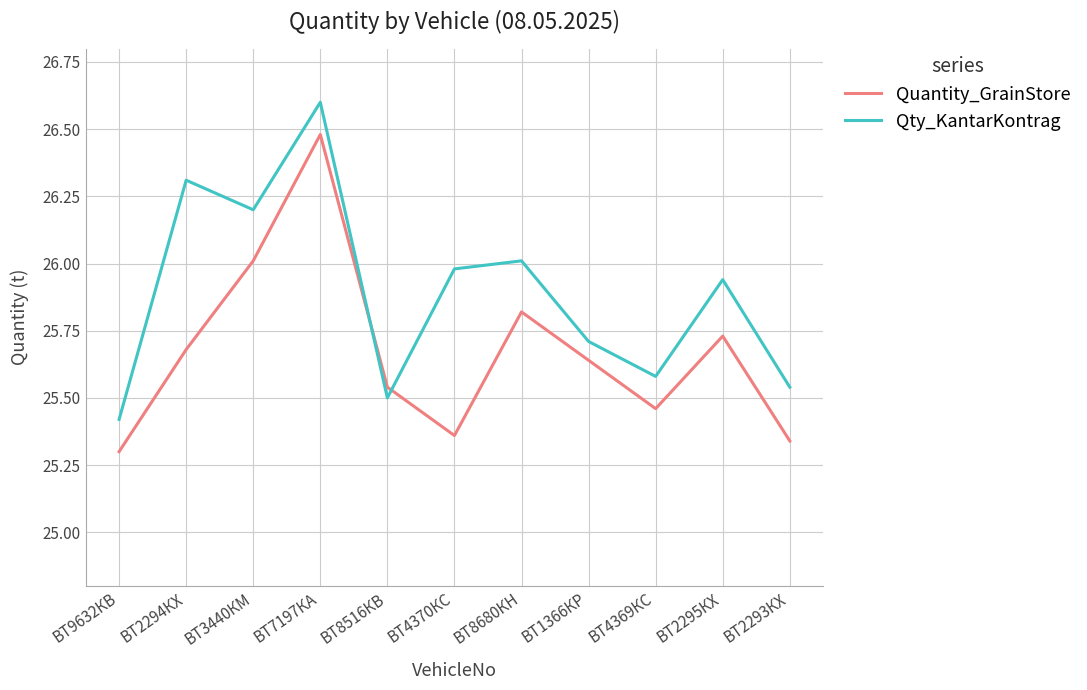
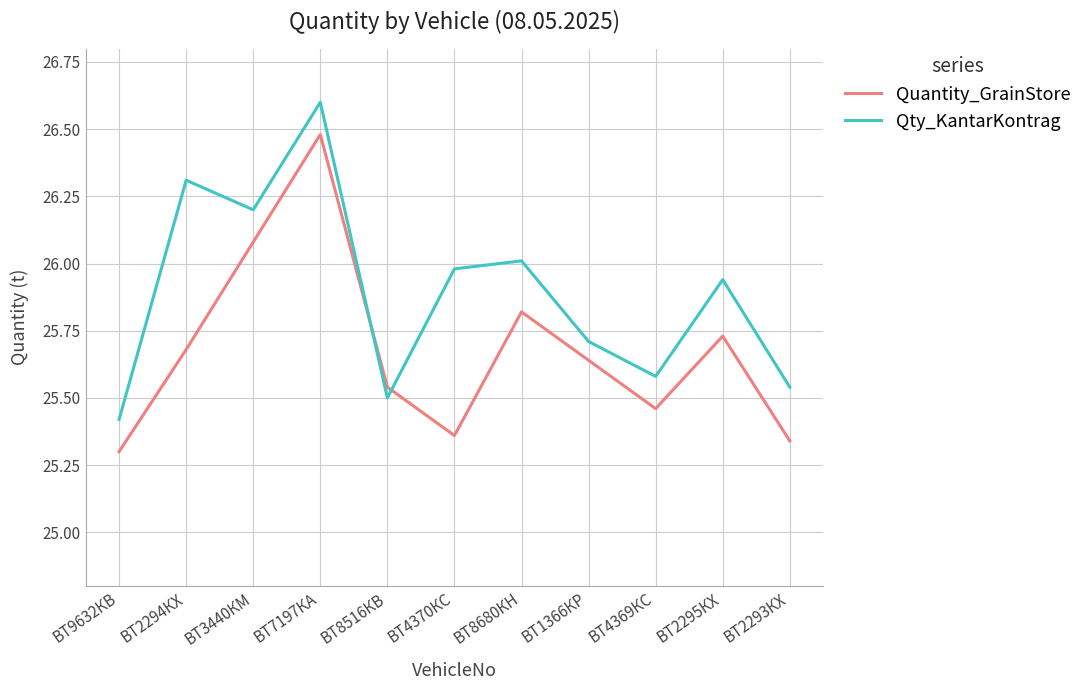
Quantity_GrainStore, ВТ3440КМ: 26.01 -> 26.08
